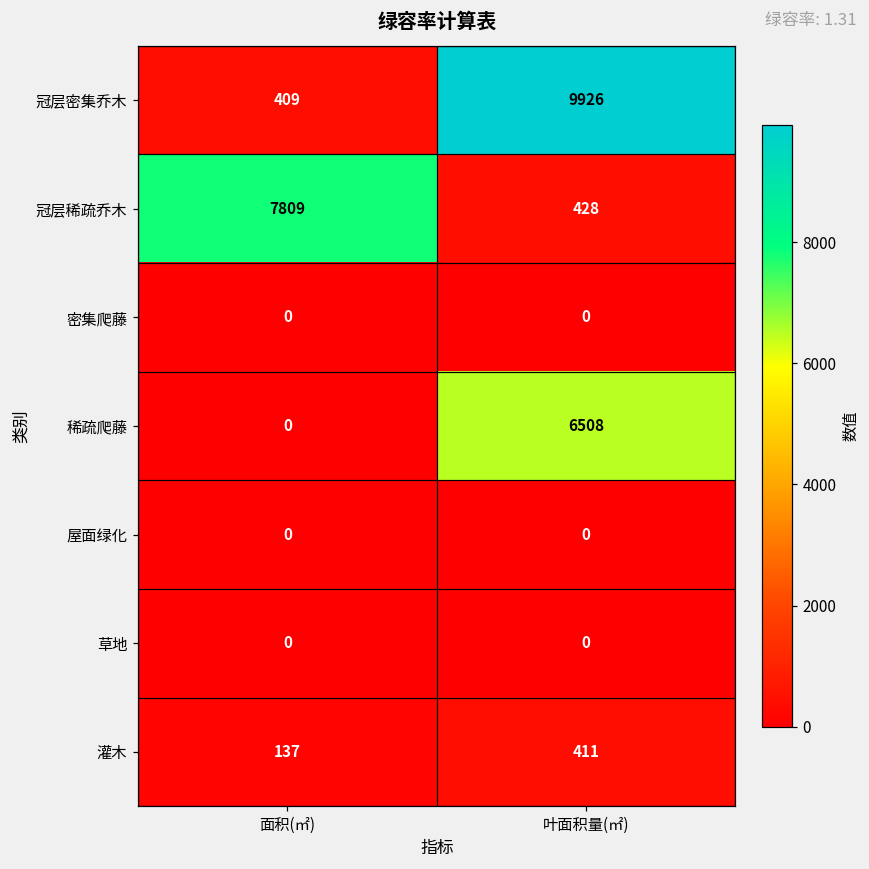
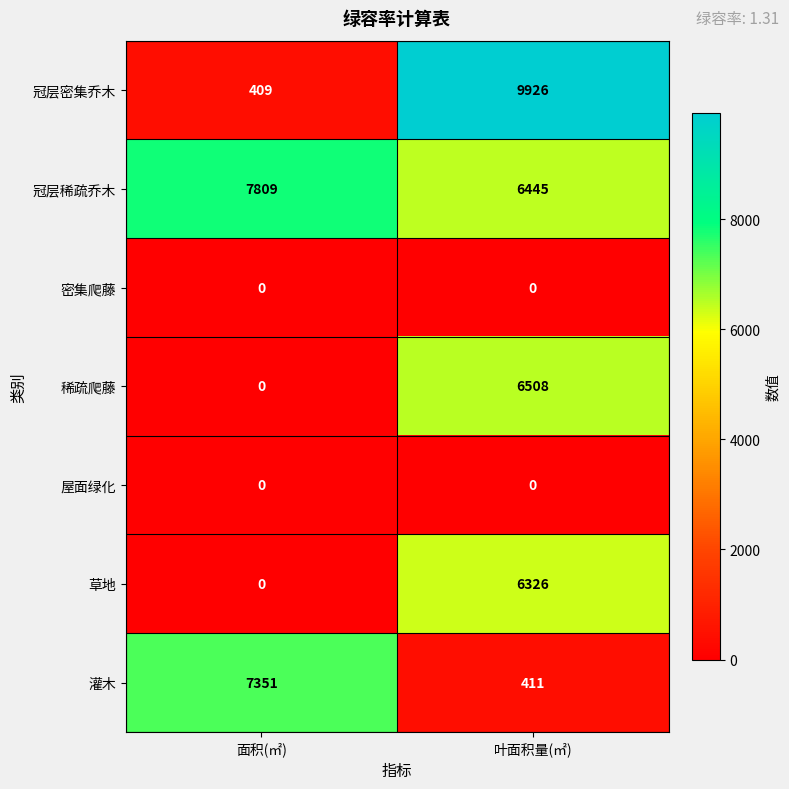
冠层稀疏乔木, 叶面积量(㎡): 428 -> 6445
草地, 叶面积量(㎡): 0 -> 6326
灌木, 面积(㎡): 137 -> 7351
